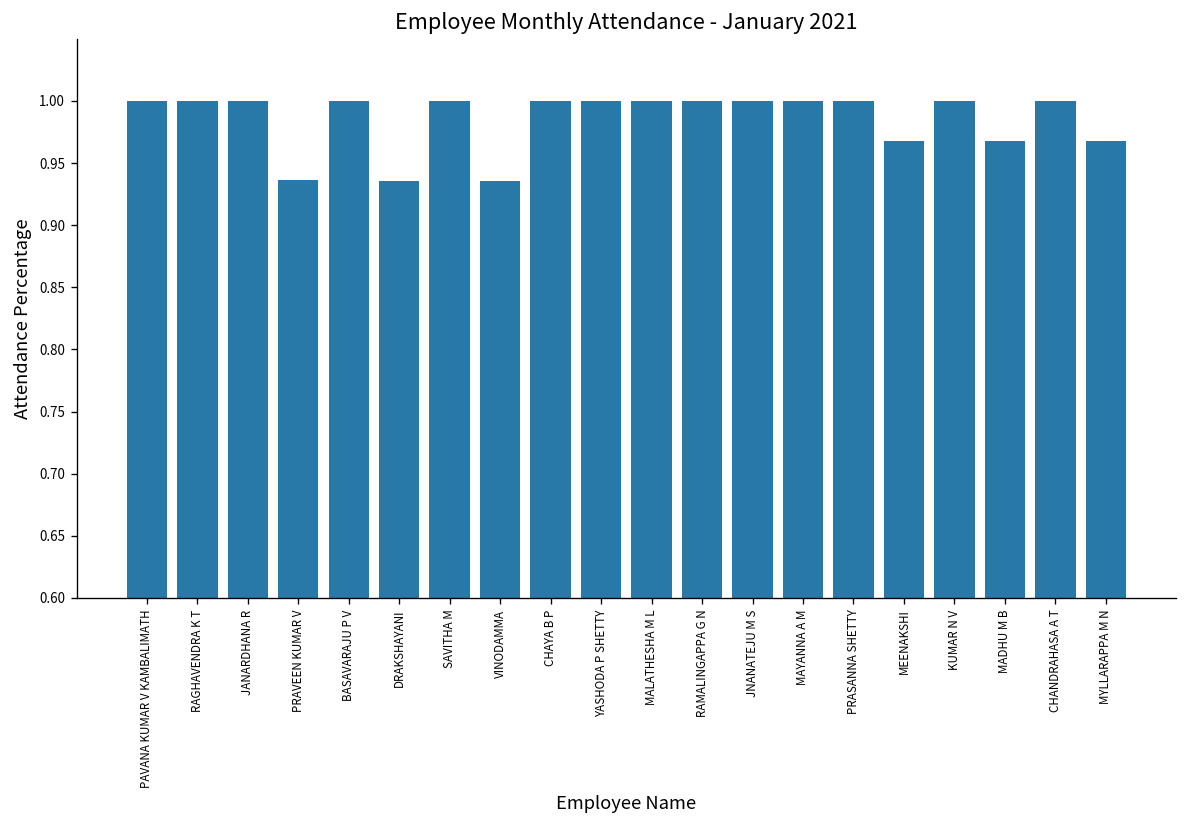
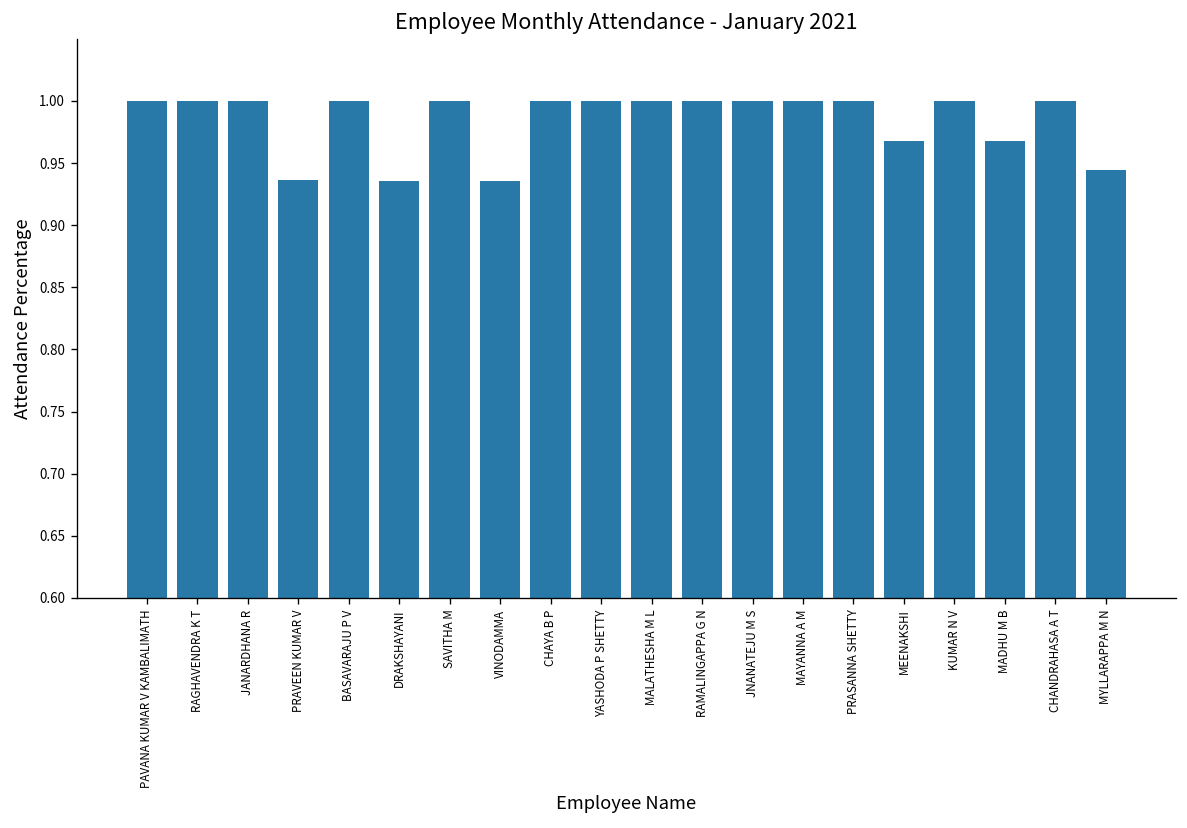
MYLLARAPPA M N: 0.968 -> 0.944
